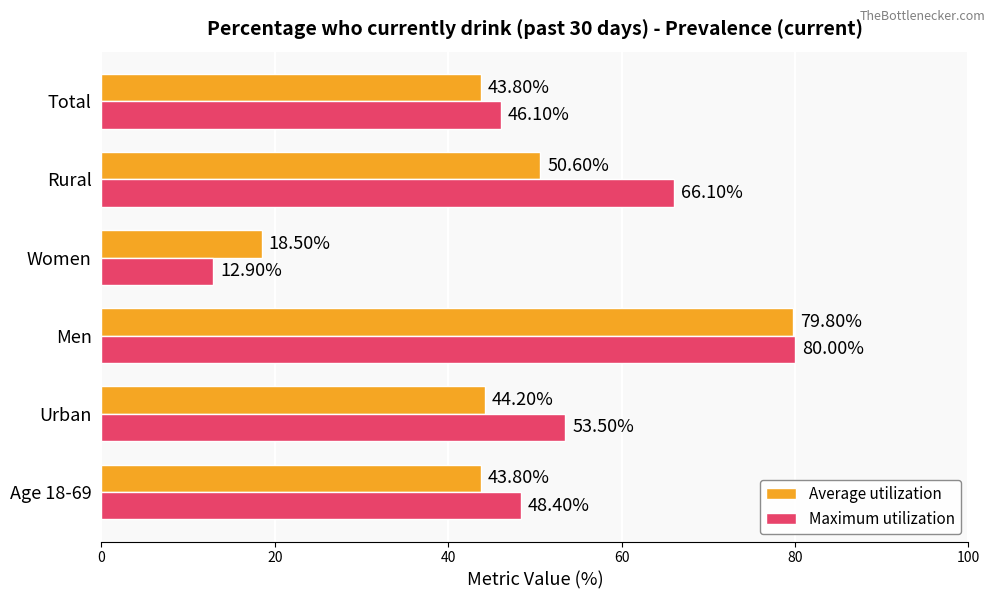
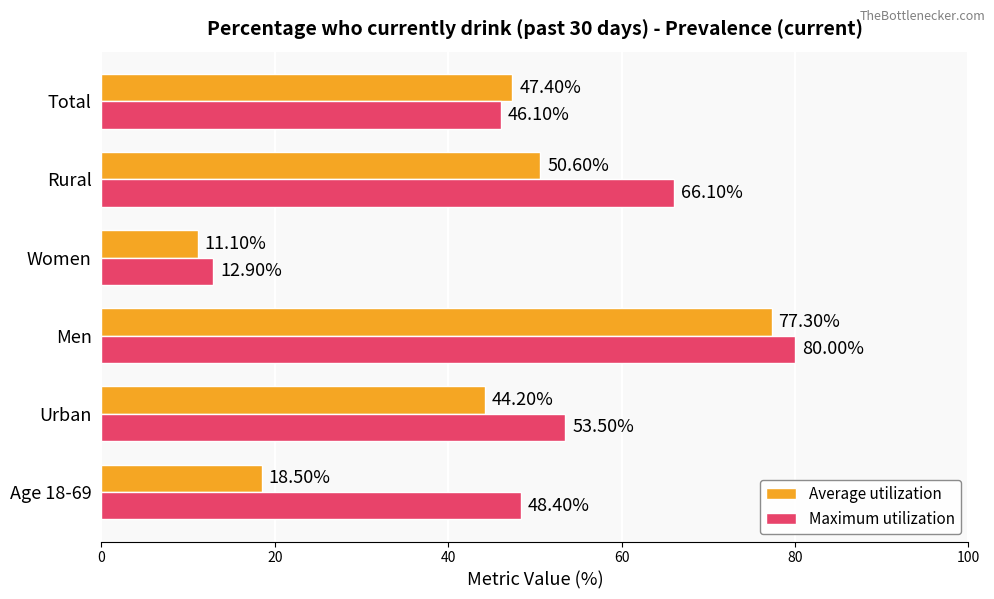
Average utilization, Total: 43.80% -> 47.40%
Average utilization, Women: 18.50% -> 11.10%
Average utilization, Men: 79.80% -> 77.30%
Average utilization, Age 18-69: 43.80% -> 18.50%
